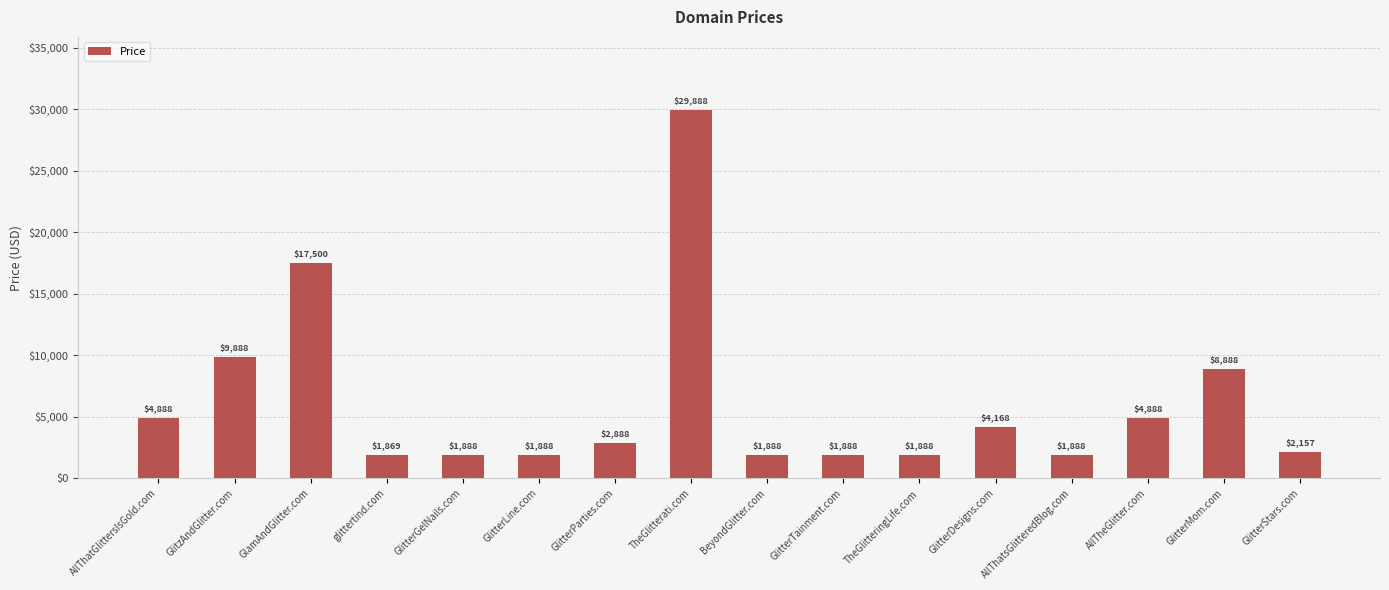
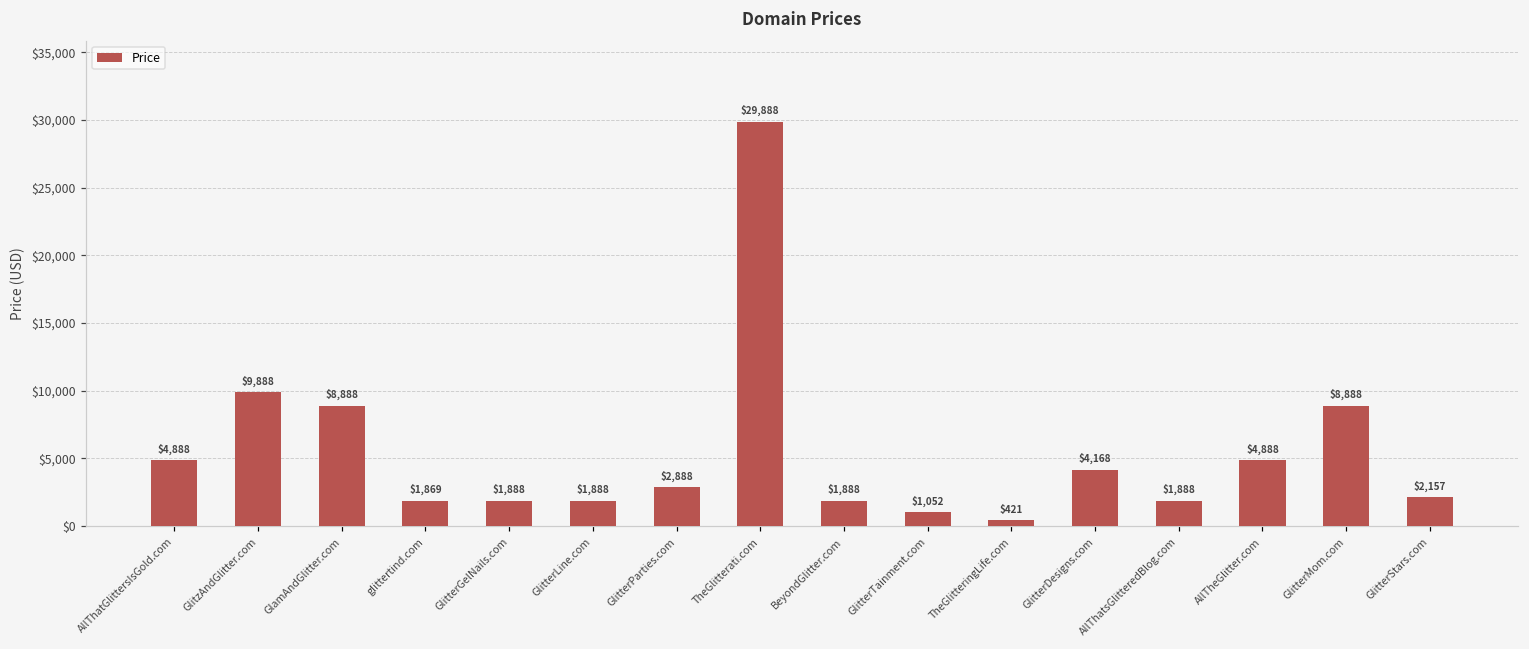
GlamAndGlitter.com: $17,500 -> $8,888
GlitterTainment.com: $1,888 -> $1,052
TheGlitteringLife.com: $1,888 -> $421
